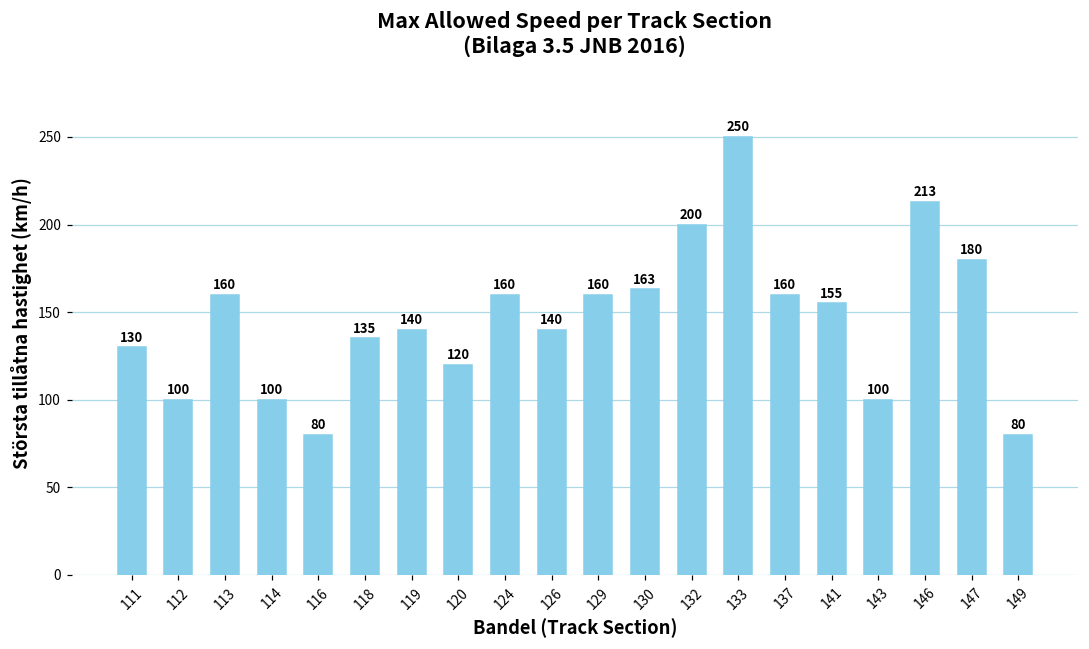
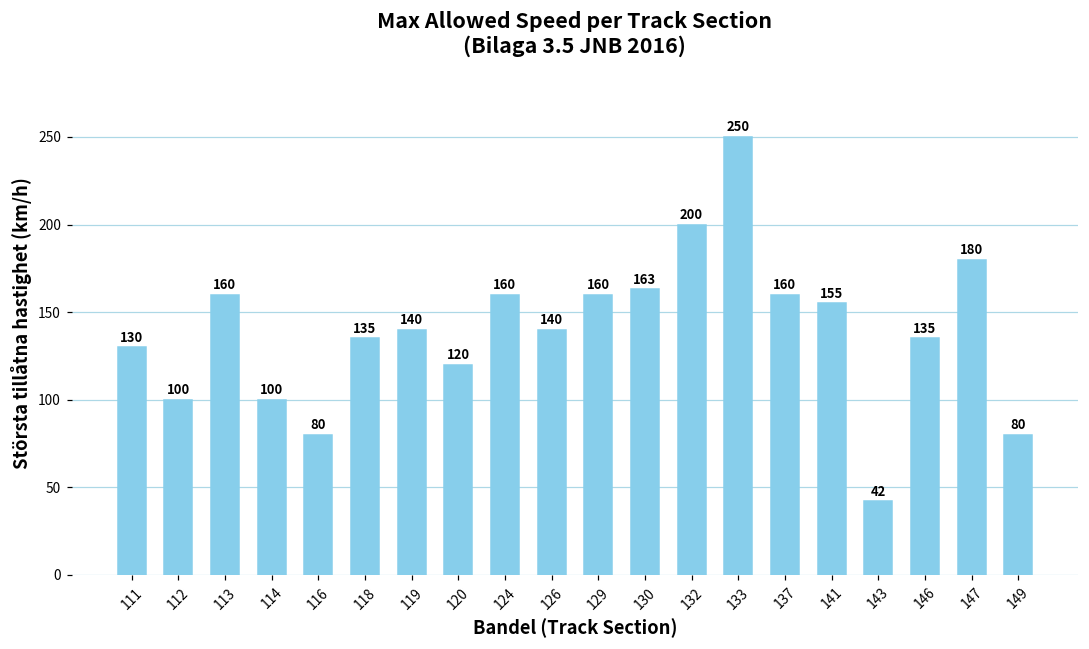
143: 100 -> 42
146: 213 -> 135
